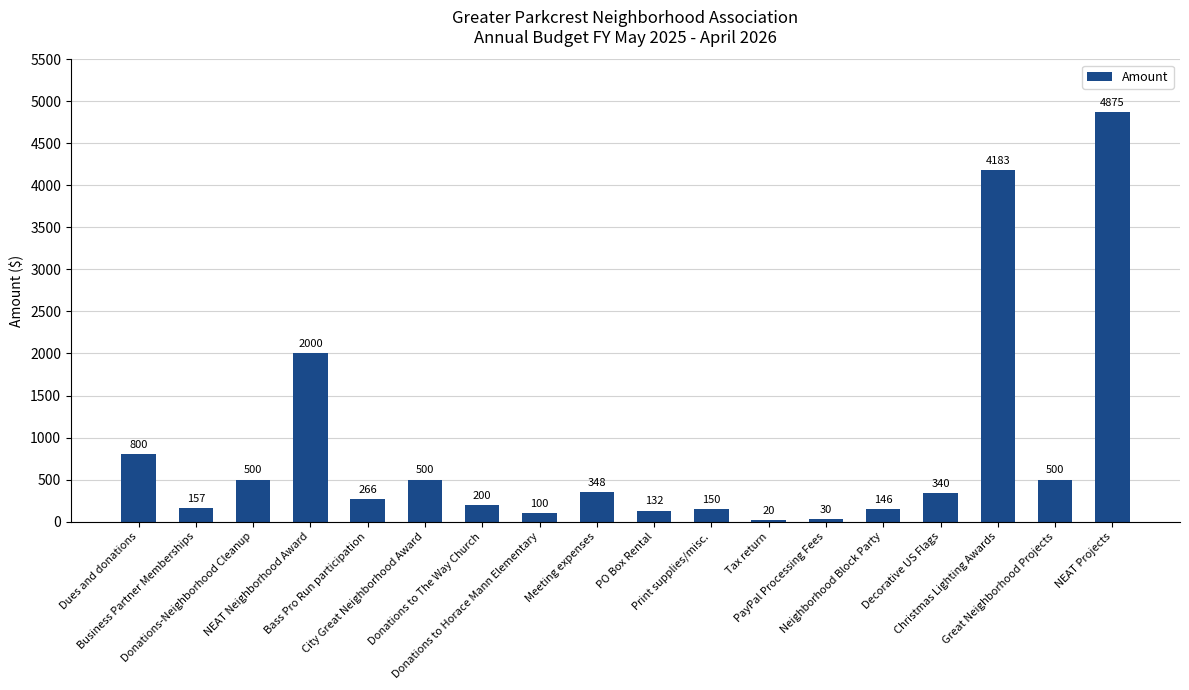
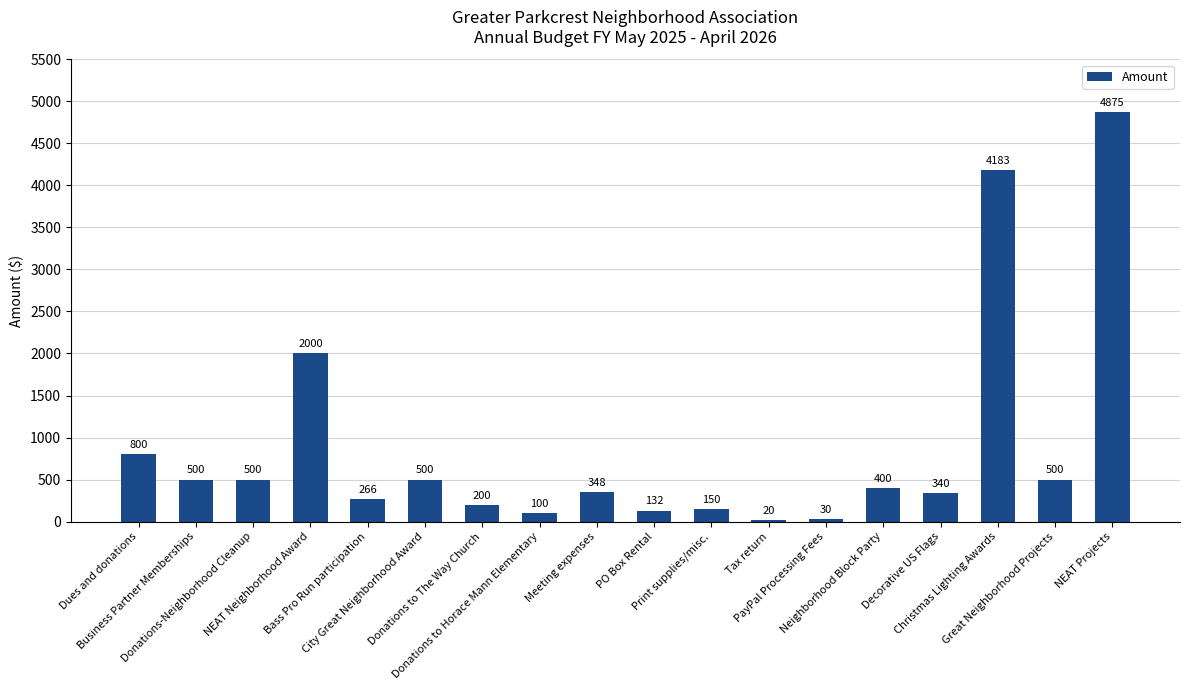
Business Partner Memberships: 157 -> 500
Neighborhood Block Party: 146 -> 400
